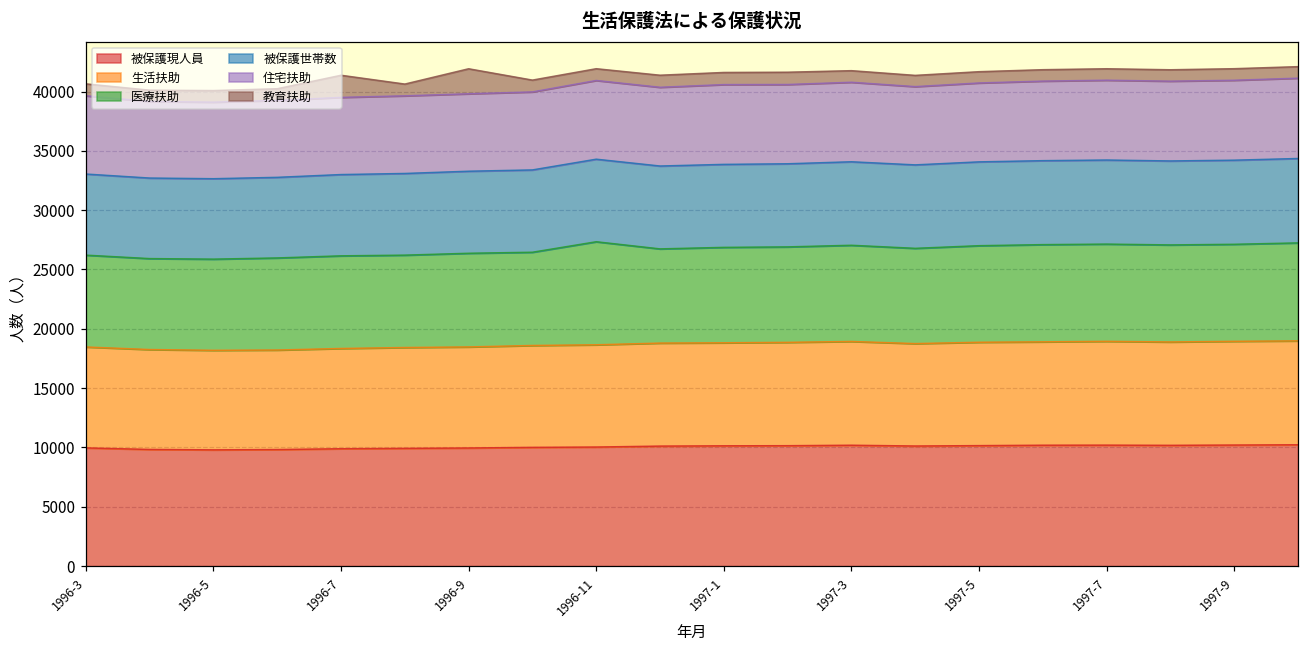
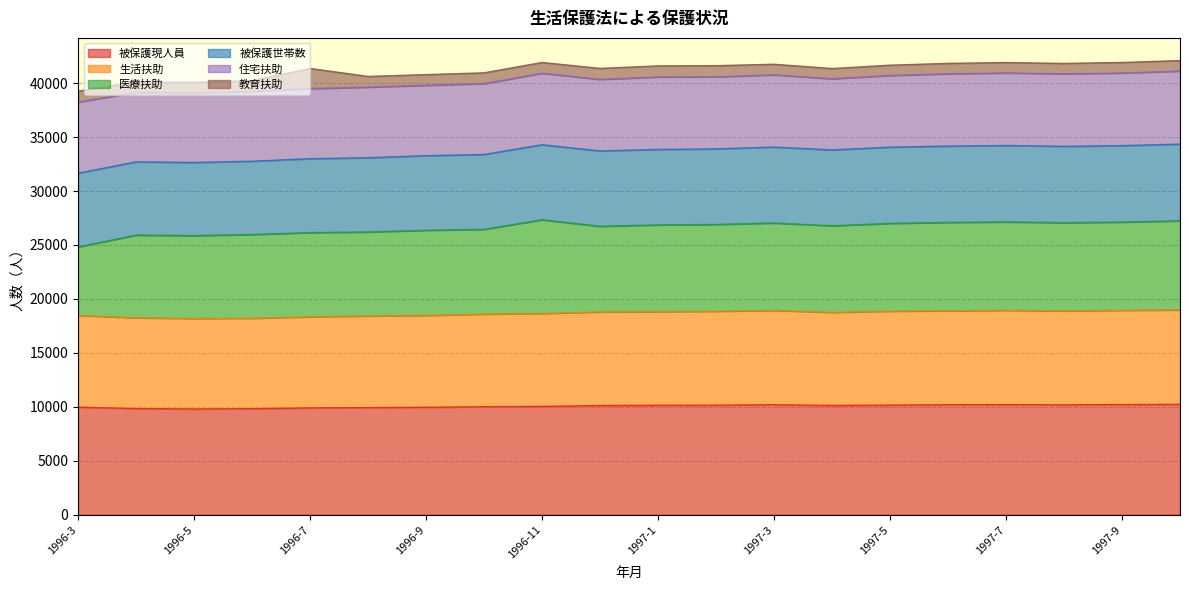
医療扶助, 1996-3: 7700 -> 6400
教育扶助, 1996-9: 2100 -> 1000
